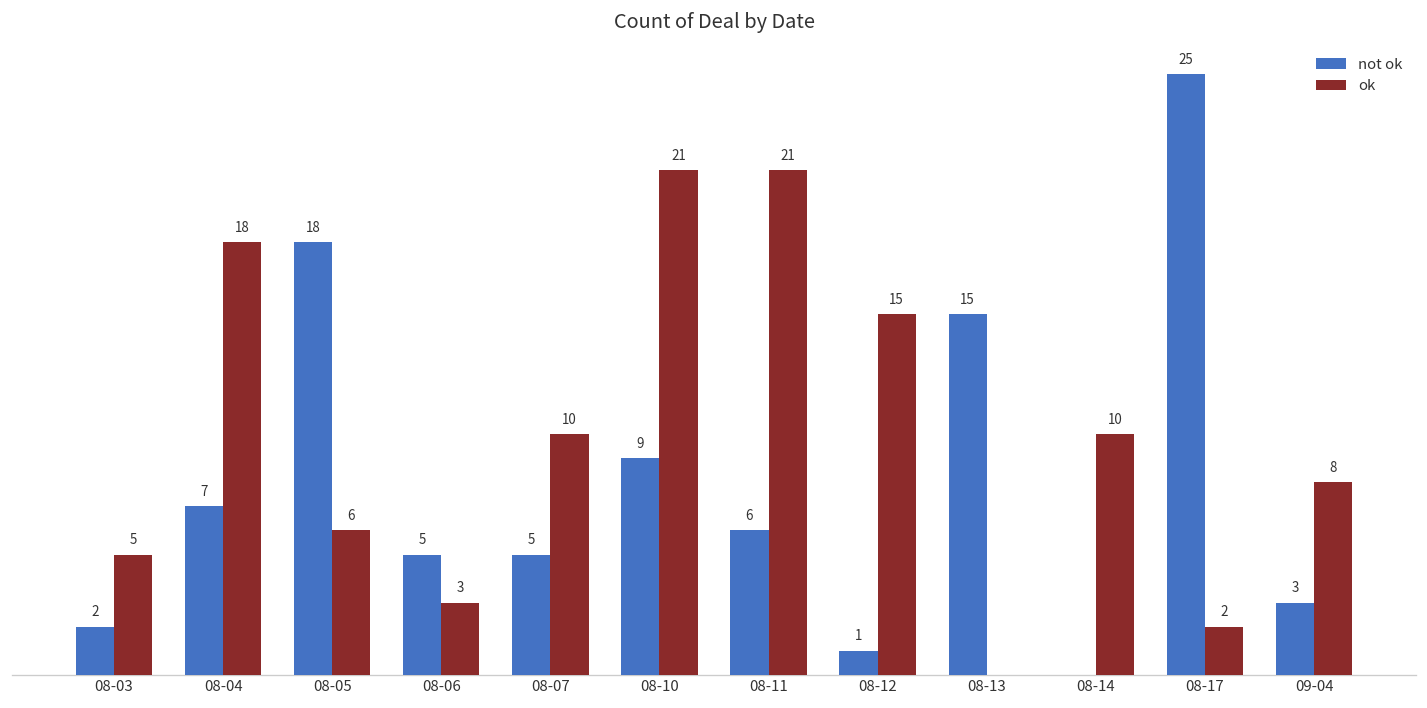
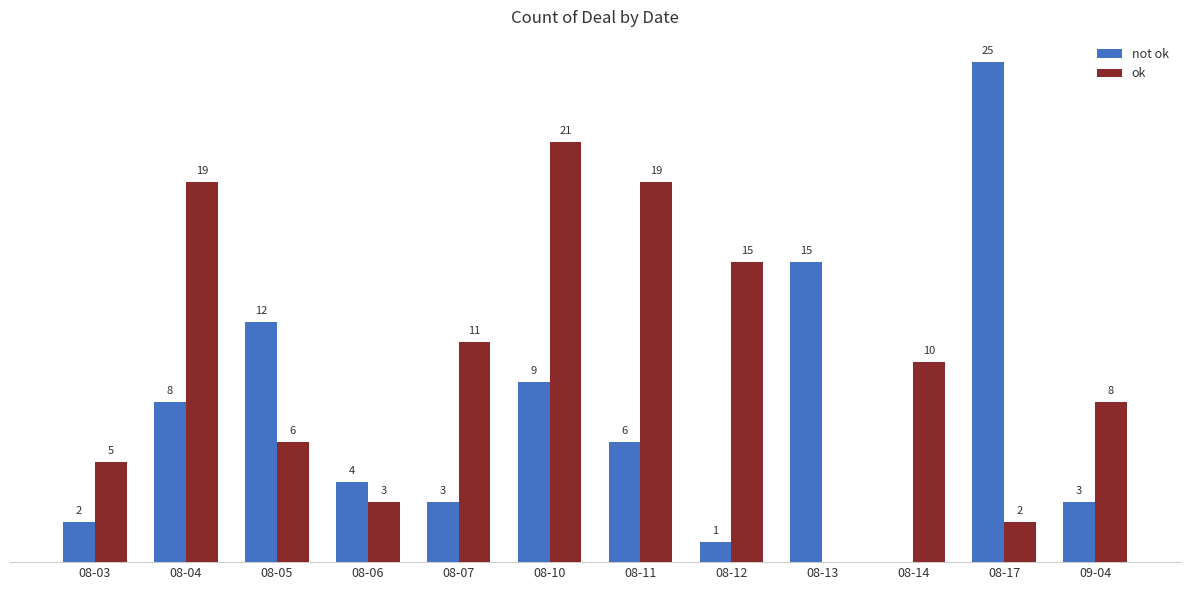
not ok, 08-04: 7 -> 8
ok, 08-04: 18 -> 19
not ok, 08-05: 18 -> 12
not ok, 08-06: 5 -> 4
not ok, 08-07: 5 -> 3
ok, 08-07: 10 -> 11
ok, 08-11: 21 -> 19
